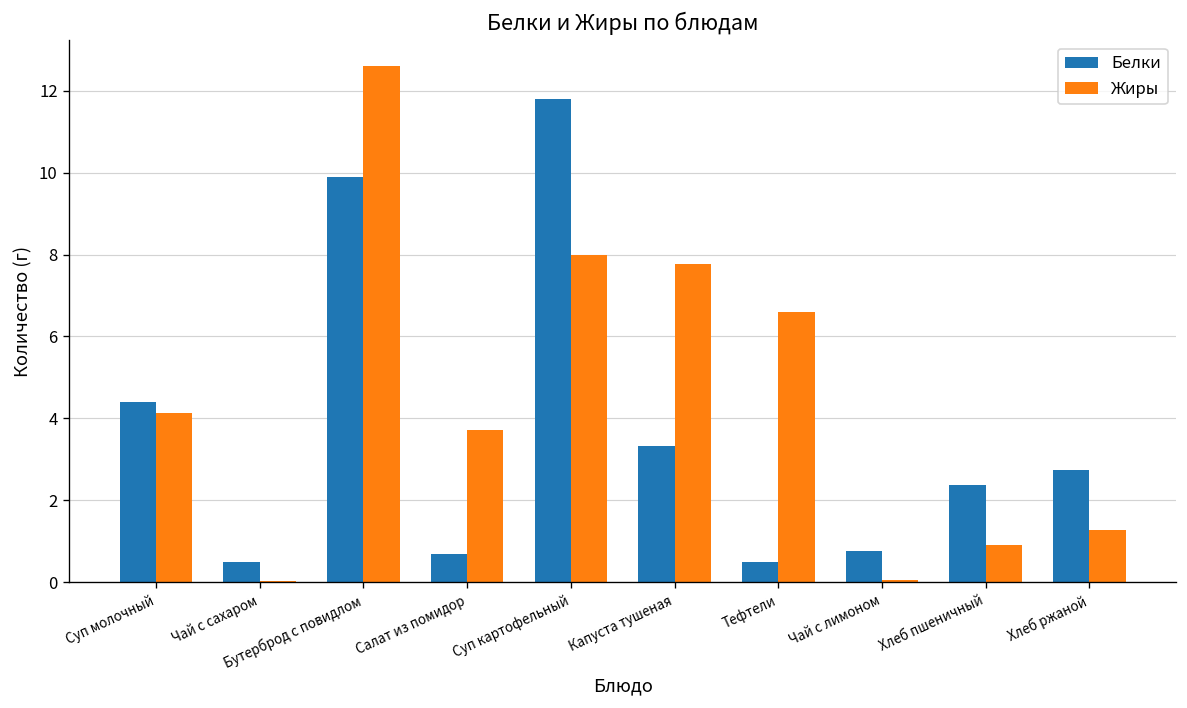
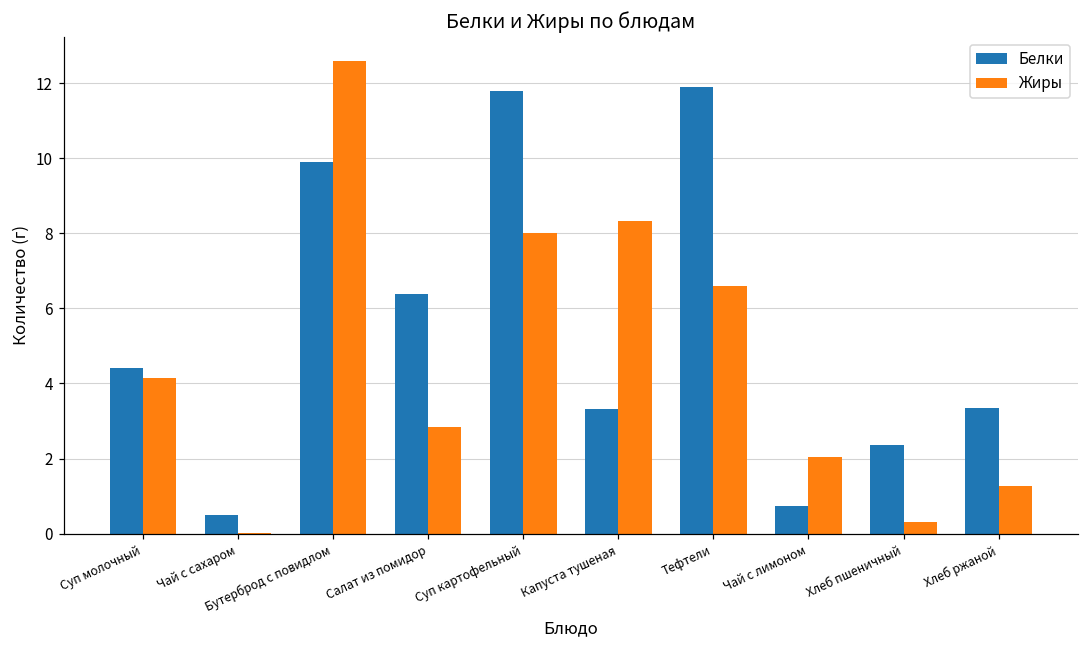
Белки, Салат из помидор: 0.7 -> 6.4
Жиры, Салат из помидор: 3.7 -> 2.9
Жиры, Капуста тушеная: 7.8 -> 8.3
Белки, Тефтели: 0.5 -> 11.9
Жиры, Чай с лимоном: 0.1 -> 2.0
Жиры, Хлеб пшеничный: 0.9 -> 0.3
Белки, Хлеб ржаной: 2.8 -> 3.4
